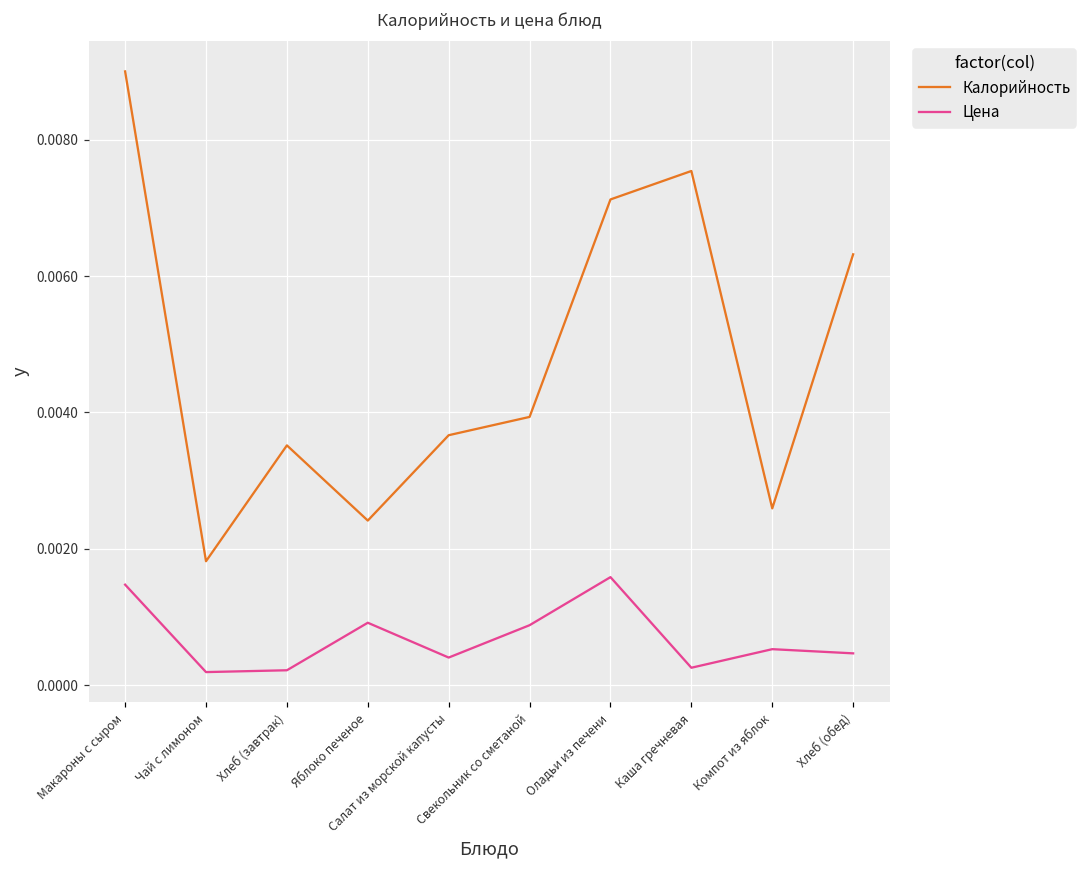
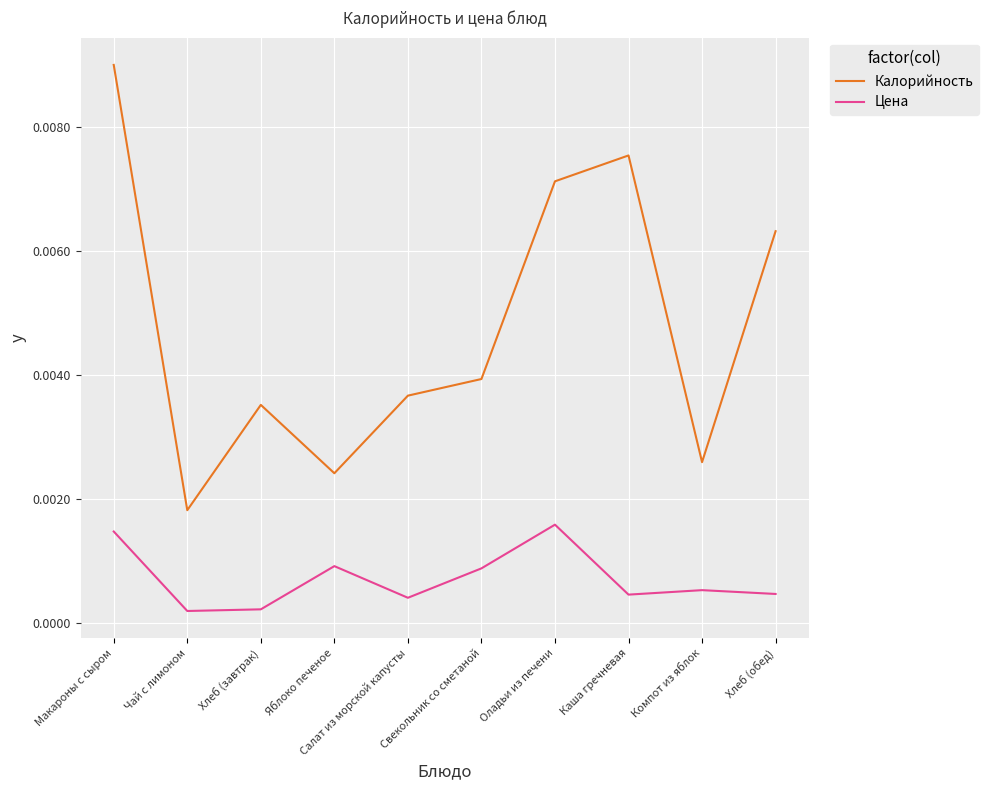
Цена, Каша гречневая: 0.0003 -> 0.0005
